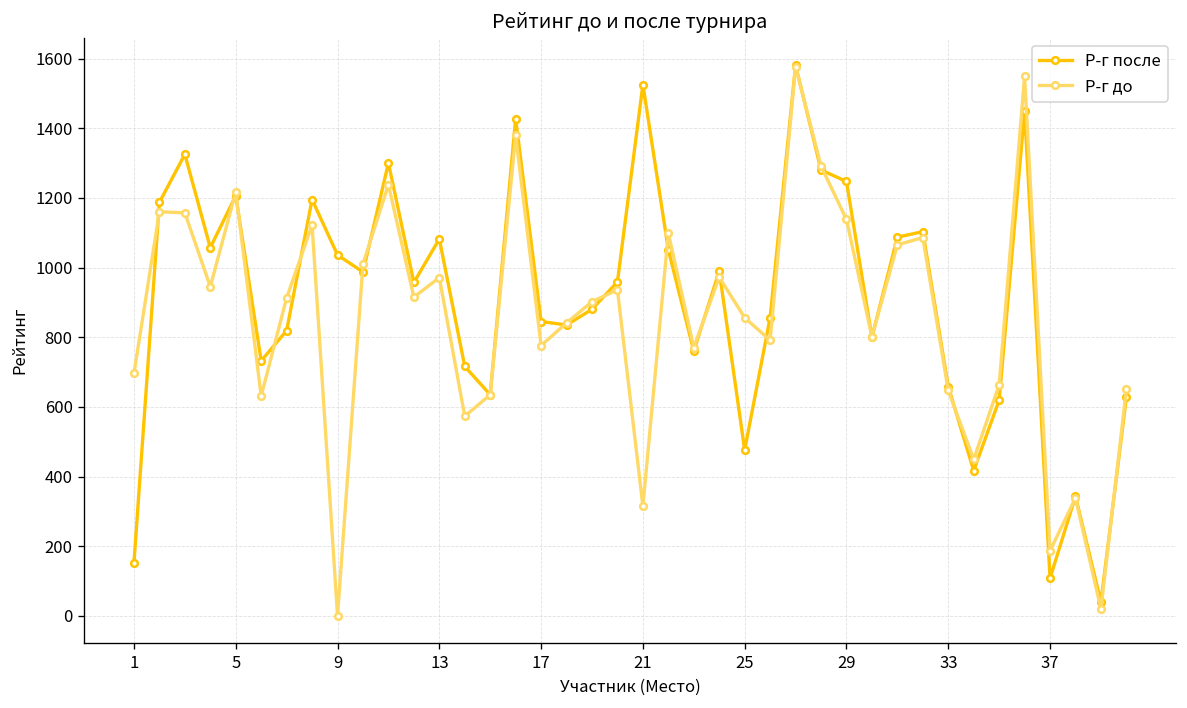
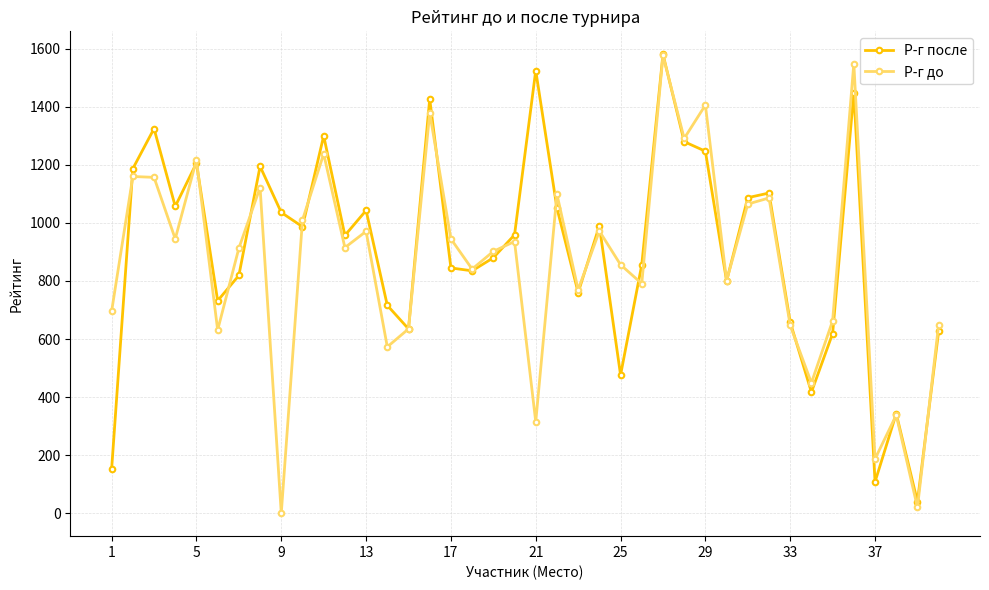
Р-г после, 13: 1080 -> 1040
Р-г до, 17: 780 -> 950
Р-г до, 29: 1140 -> 1410
